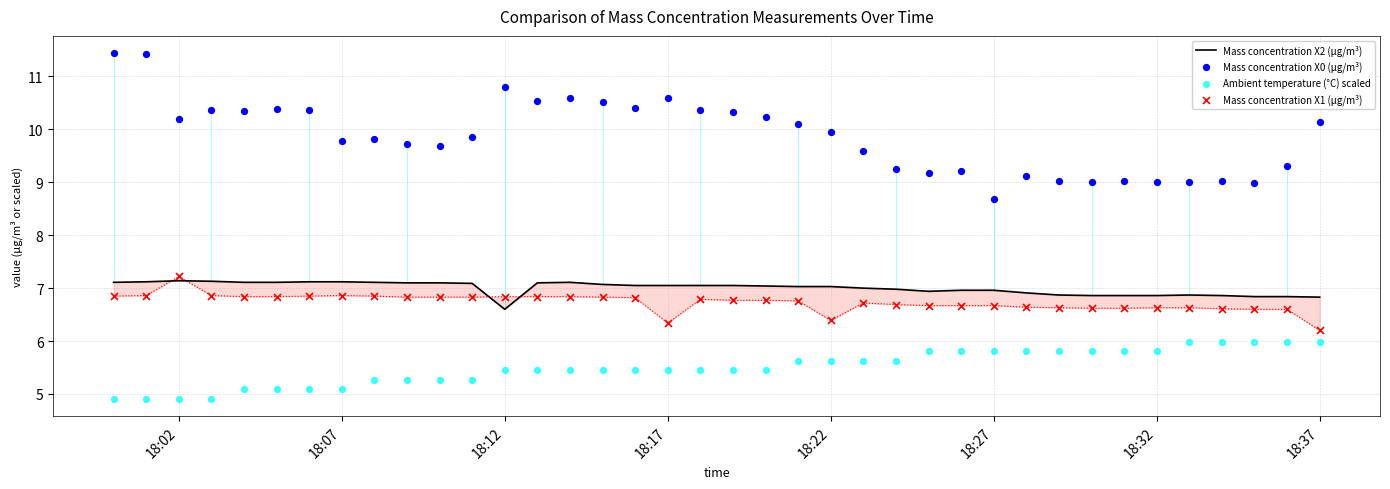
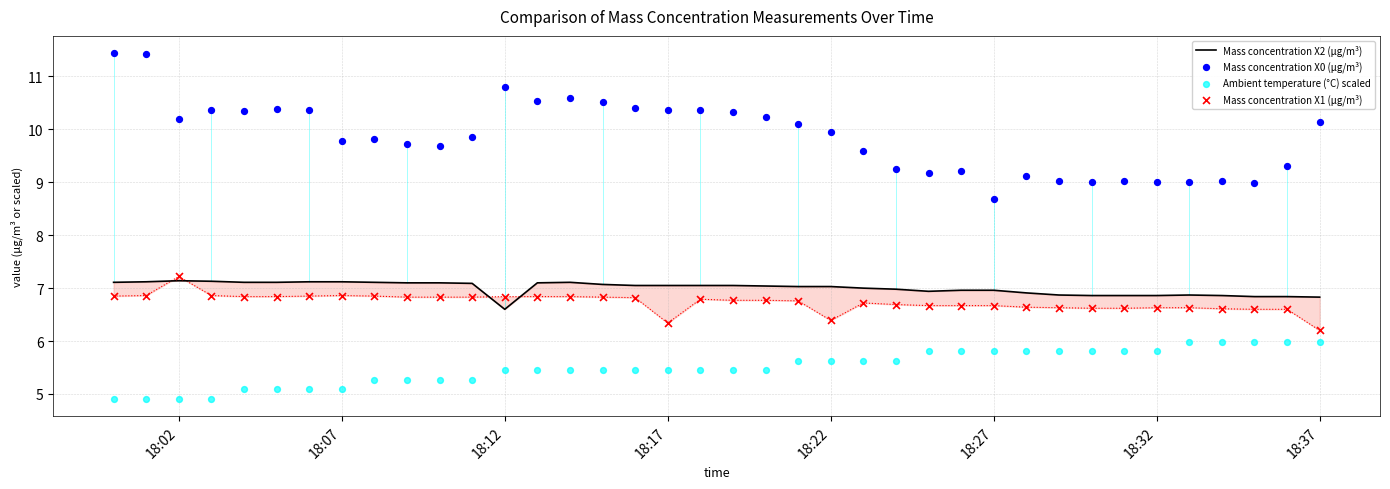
Mass concentration X0 (μg/m³), 18:17: 10.6 -> 10.4
